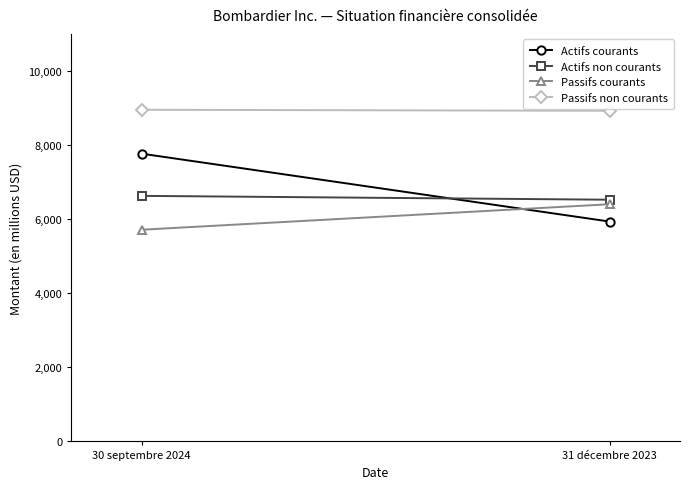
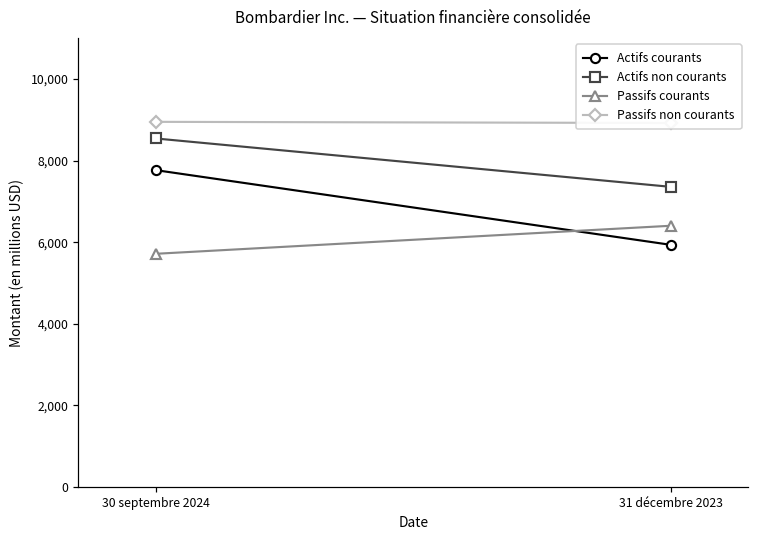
Actifs non courants, 30 septembre 2024: 6,600 -> 8,500
Actifs non courants, 31 décembre 2023: 6,500 -> 7,400
